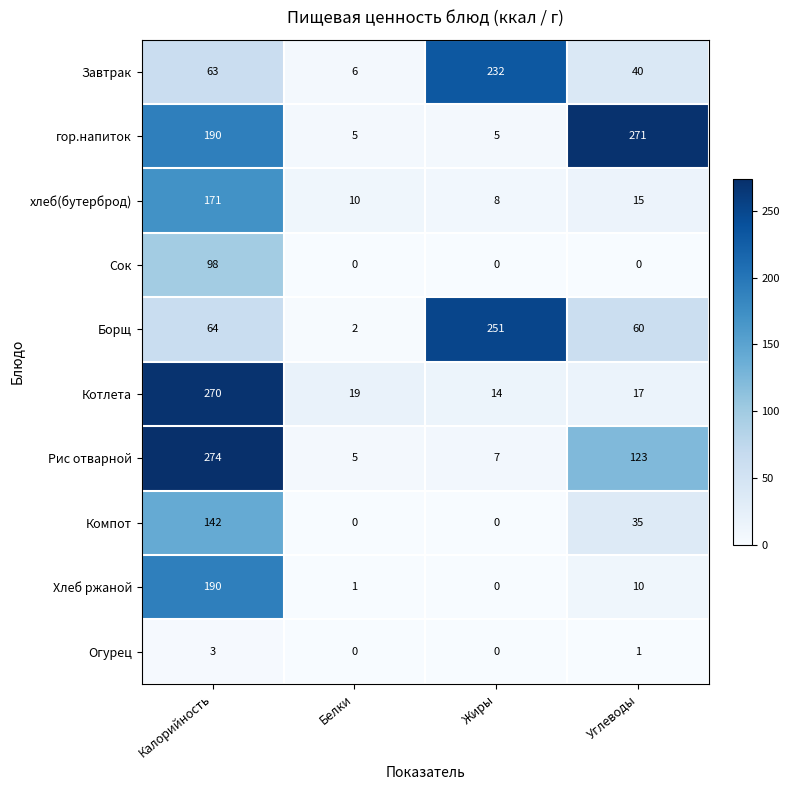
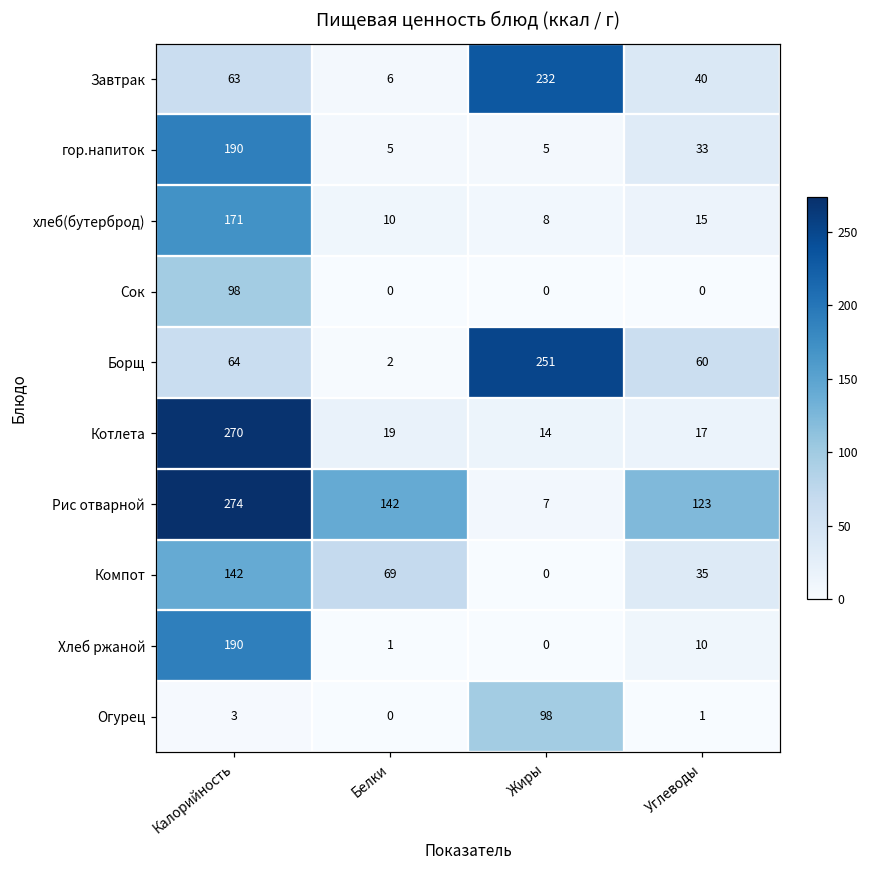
гор.напиток, Углеводы: 271 -> 33
Рис отварной, Белки: 5 -> 142
Компот, Белки: 0 -> 69
Огурец, Жиры: 0 -> 98
